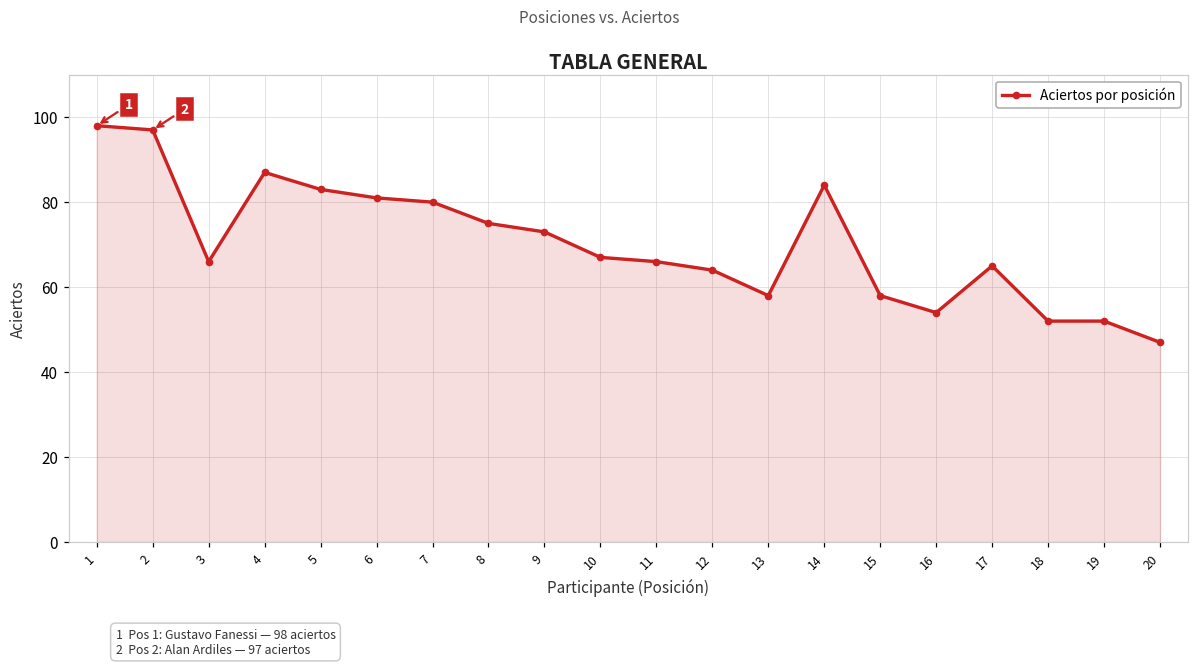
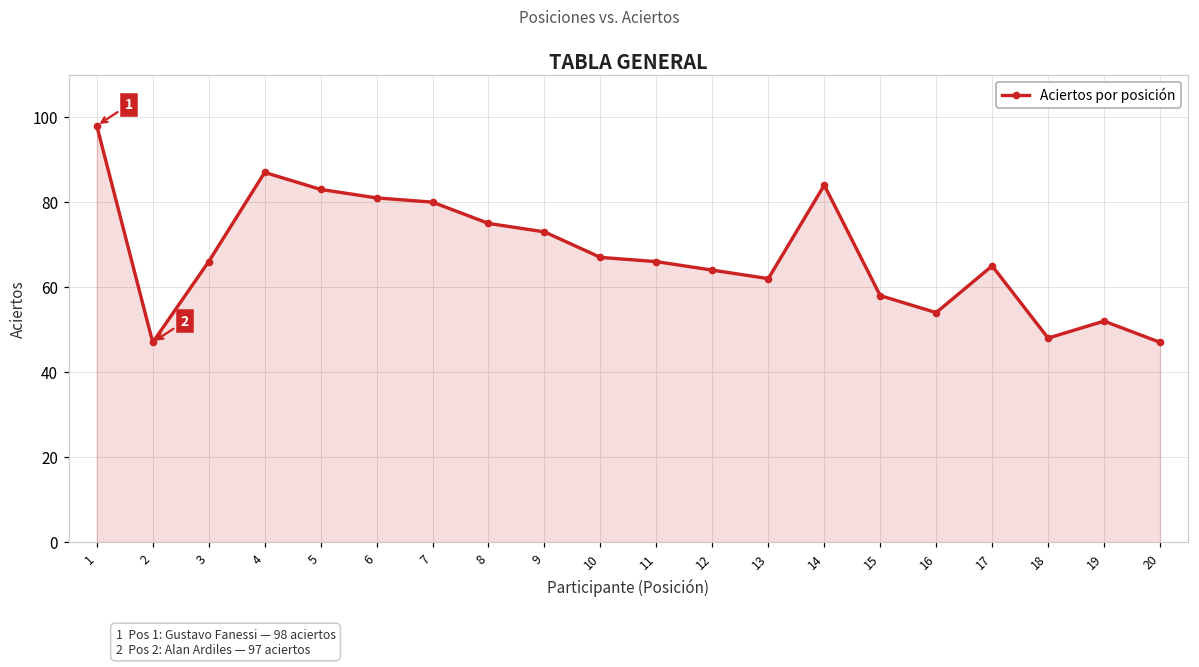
2: 97 -> 47
13: 58 -> 62
18: 52 -> 48
